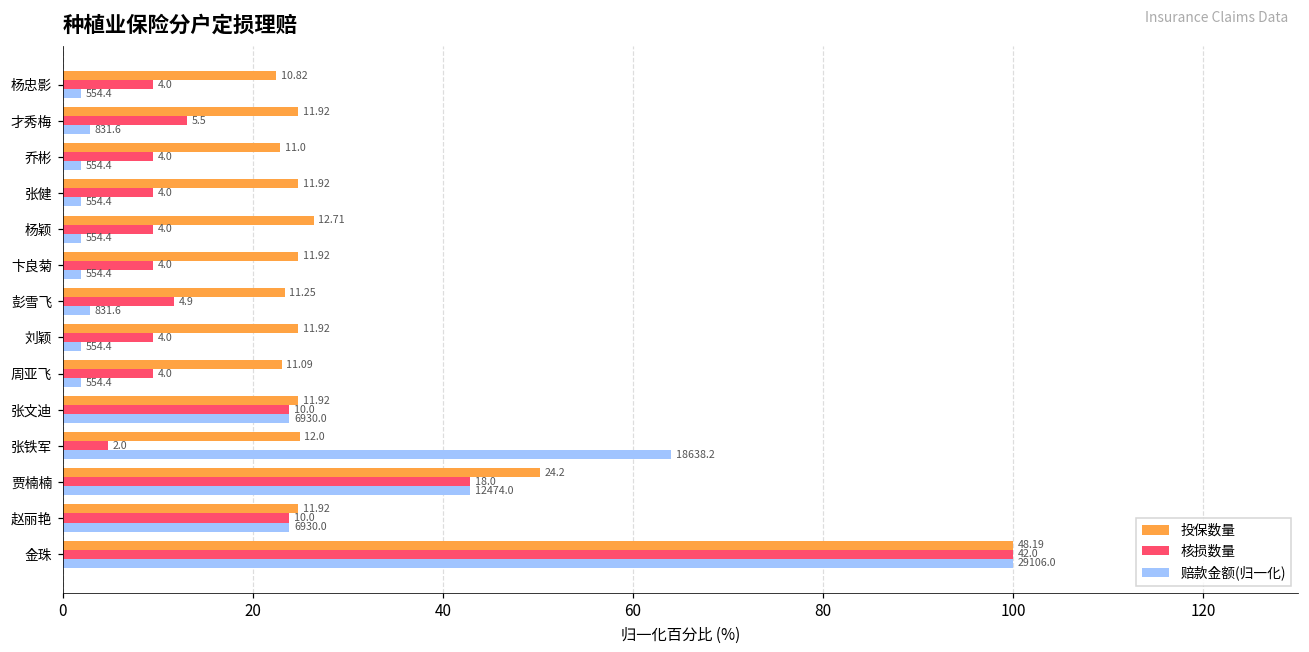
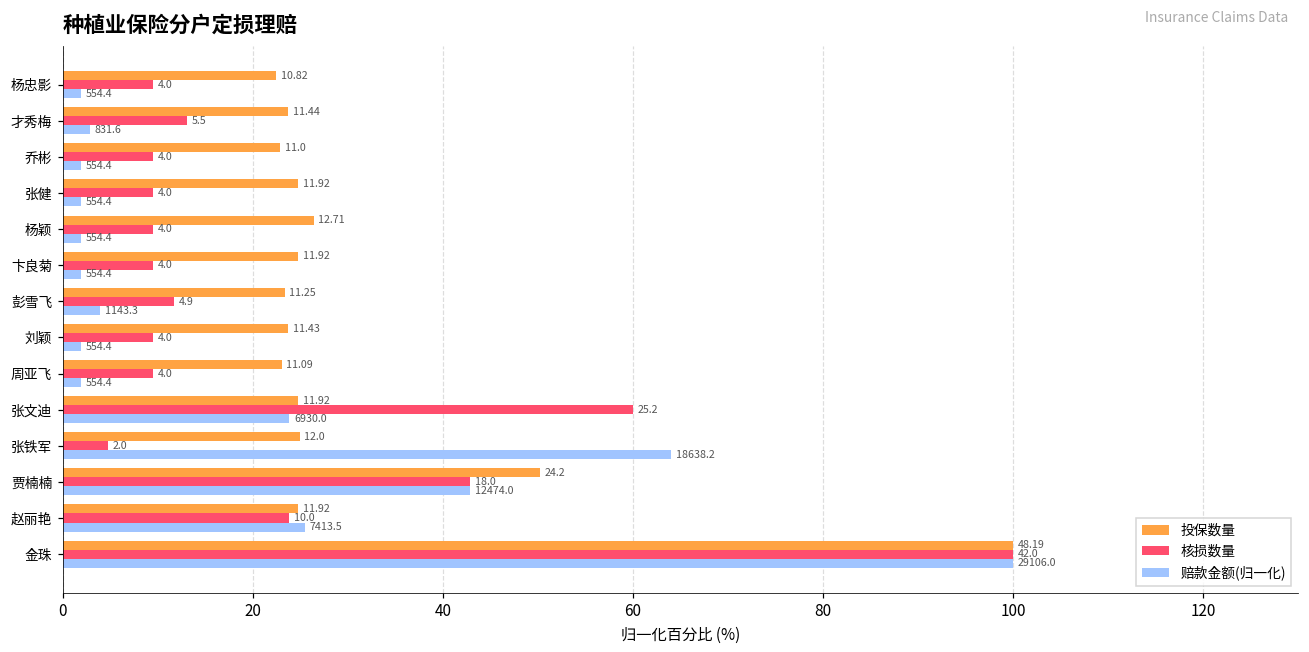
投保数量, 才秀梅: 11.92 -> 11.44
赔款金额(归一化), 彭雪飞: 831.6 -> 1143.3
投保数量, 刘颖: 11.92 -> 11.43
核损数量, 张文迪: 10.0 -> 25.2
赔款金额(归一化), 赵丽艳: 6930.0 -> 7413.5
